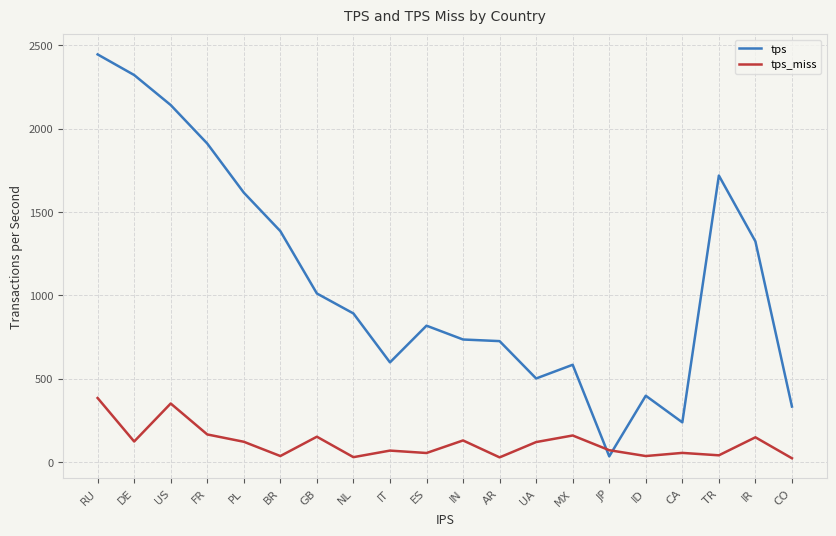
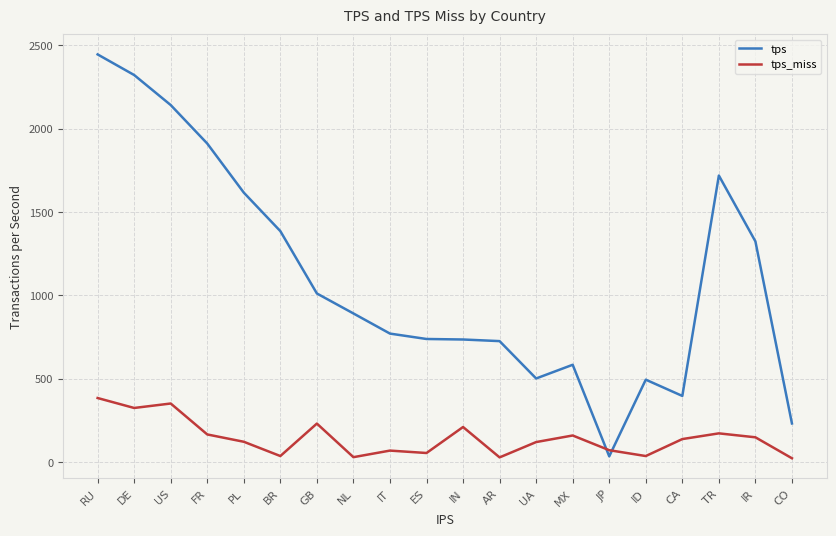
tps_miss, DE: 120 -> 320
tps_miss, GB: 150 -> 230
tps, IT: 600 -> 770
tps, ES: 820 -> 740
tps_miss, IN: 130 -> 210
tps, ID: 400 -> 490
tps, CA: 240 -> 400
tps_miss, CA: 50 -> 140
tps_miss, TR: 40 -> 170
tps, CO: 330 -> 230
